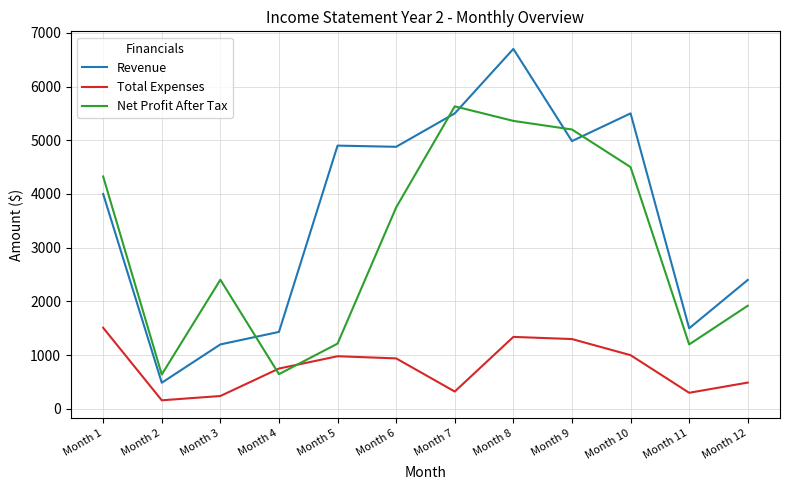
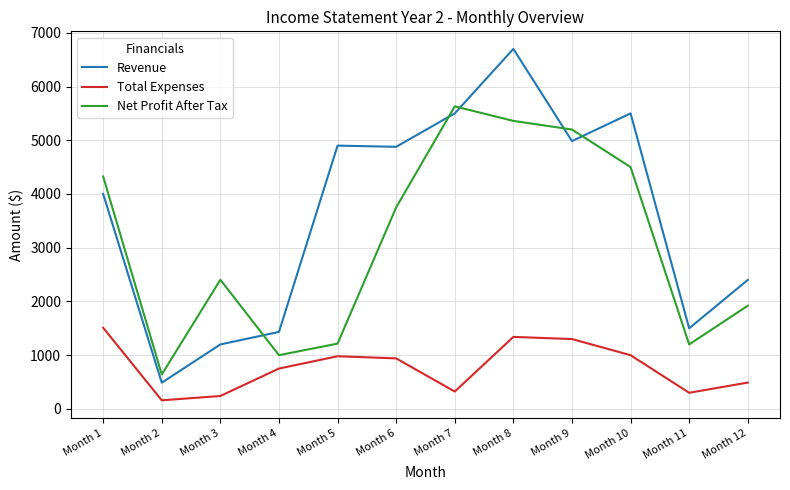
Net Profit After Tax, Month 4: 600 -> 1000
